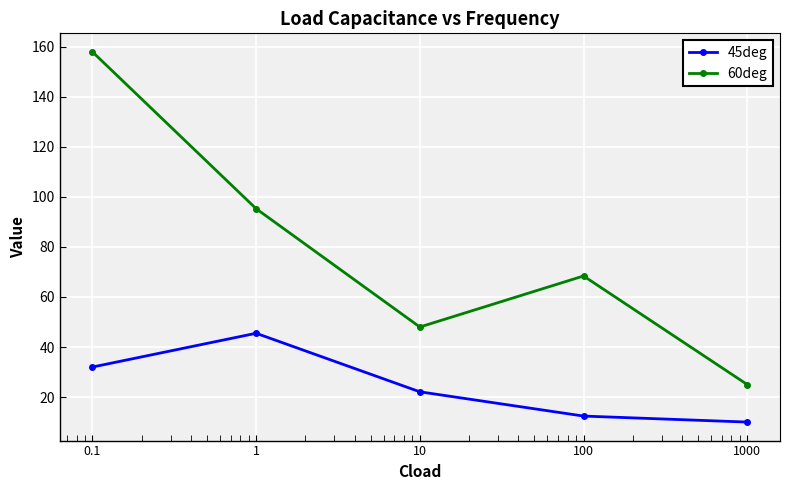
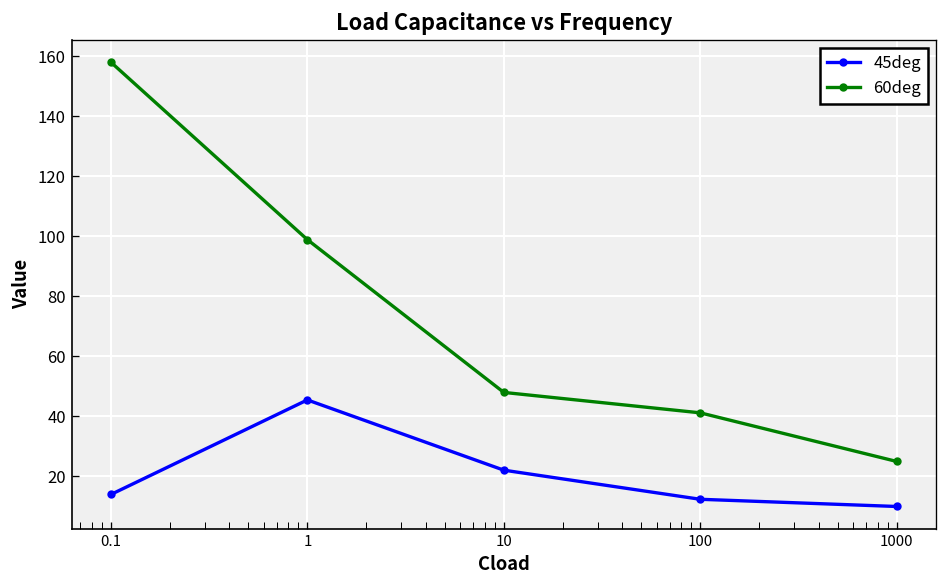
45deg, 0.1: 32 -> 14
60deg, 1: 95 -> 99
60deg, 100: 68 -> 41
